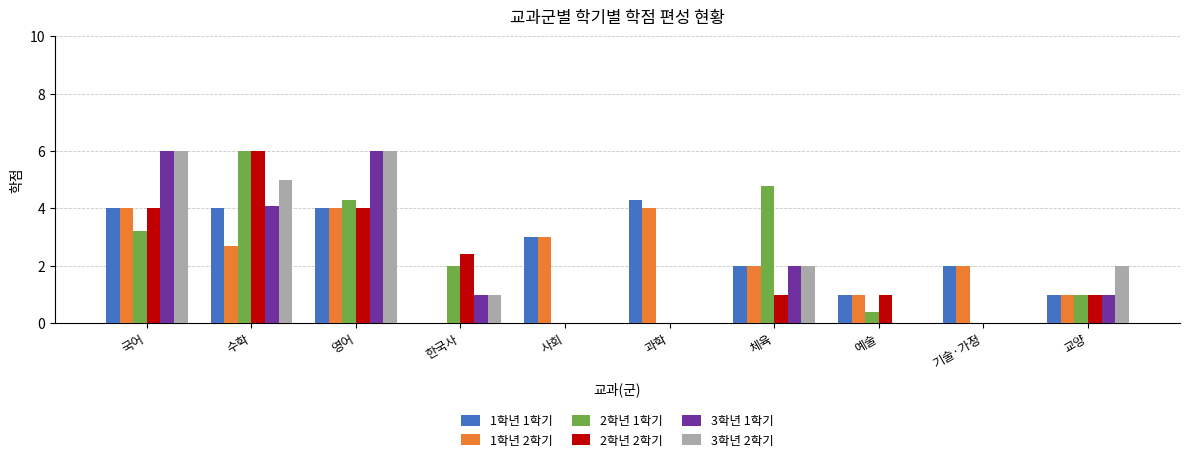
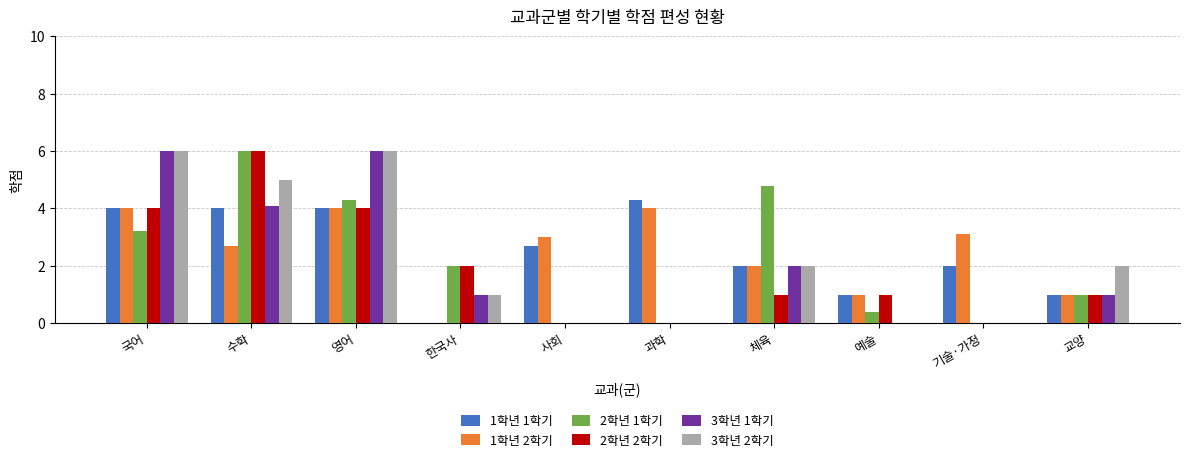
2학년 2학기, 한국사: 2.4 -> 2.0
1학년 1학기, 사회: 3.0 -> 2.7
1학년 2학기, 기술·가정: 2.0 -> 3.1
